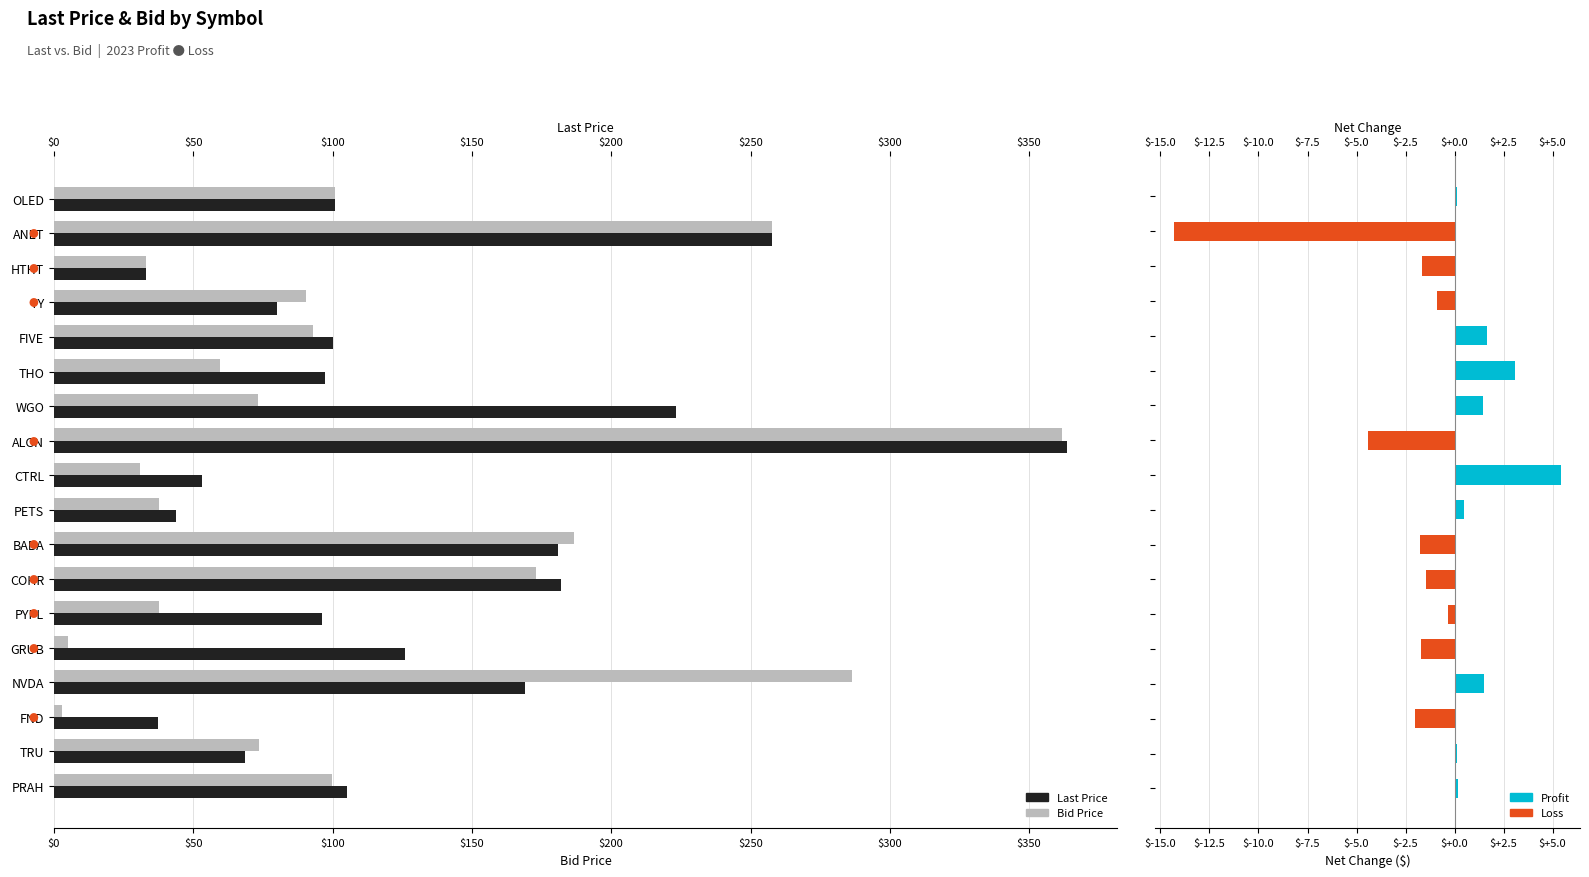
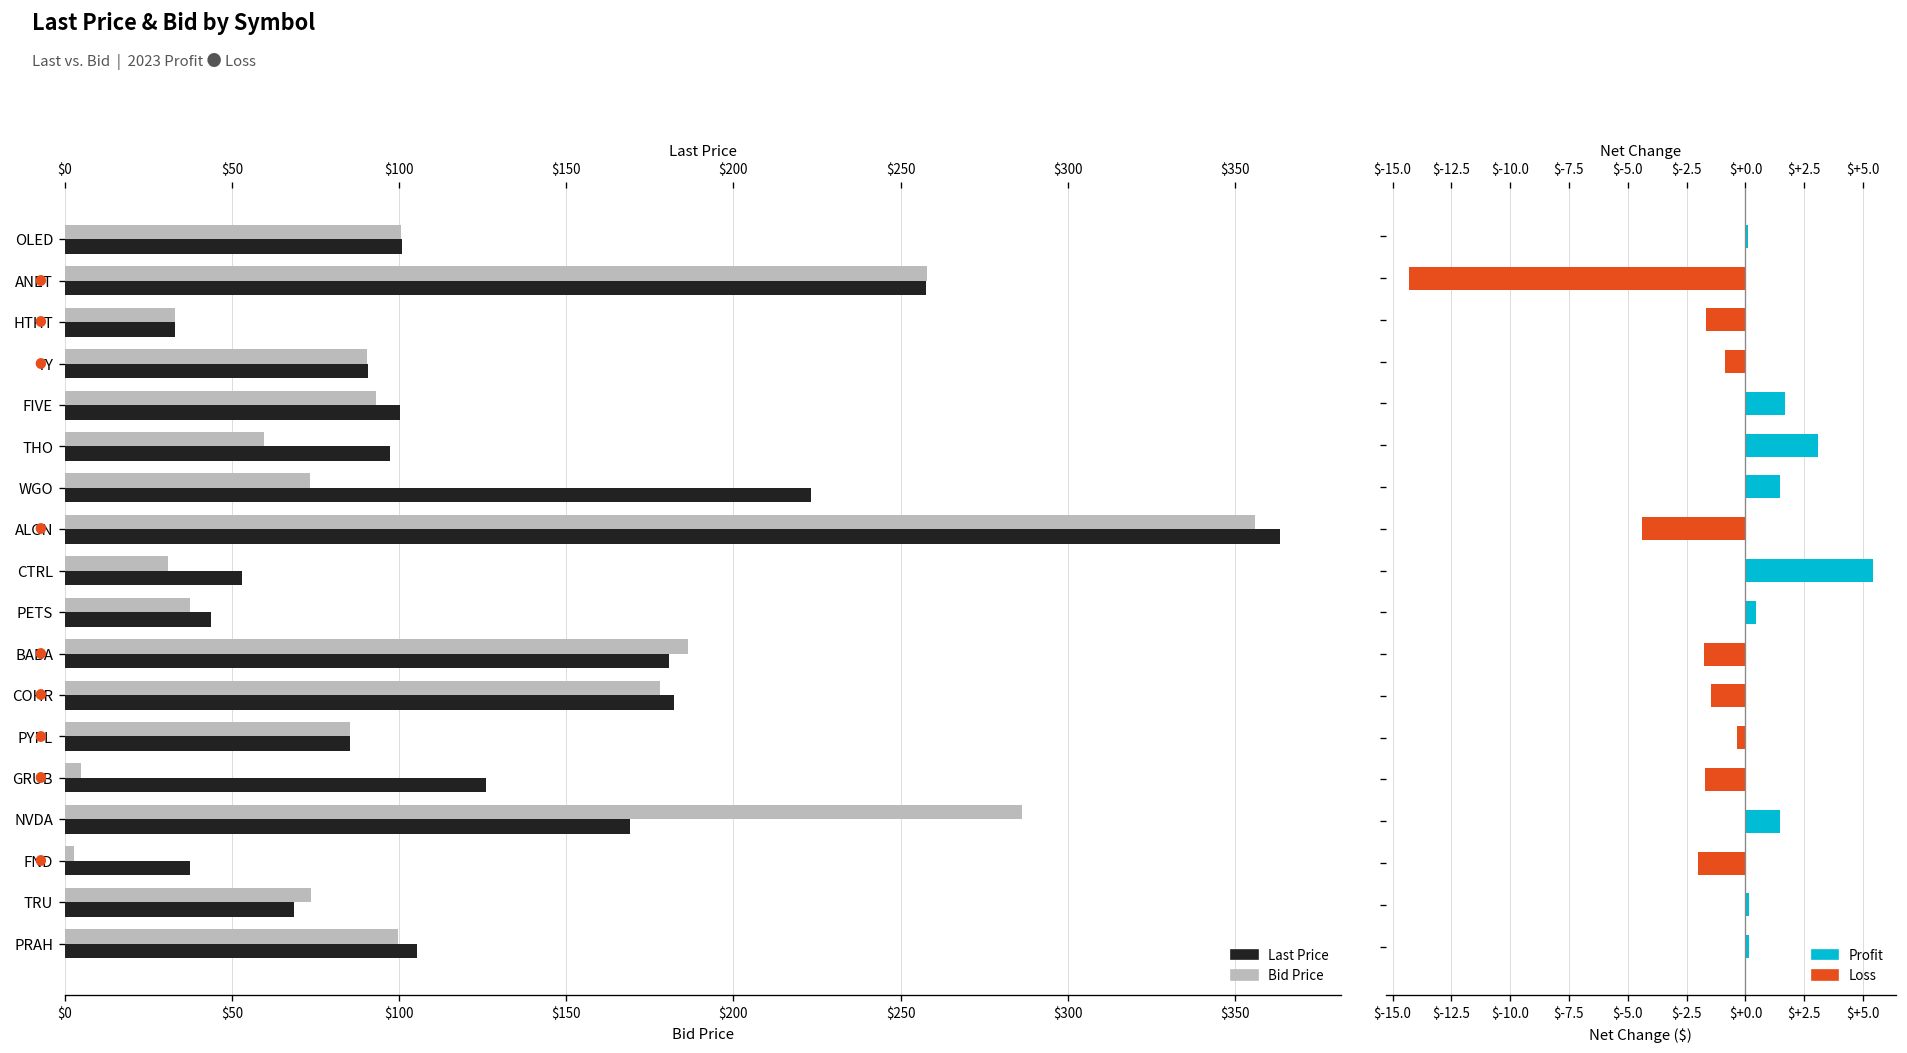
Last Price, Last Price, YY: $80 -> $91
Last Price, Bid Price, ALGN: $362 -> $356
Last Price, Bid Price, COHR: $173 -> $178
Last Price, Bid Price, PYPL: $38 -> $85
Last Price, Last Price, PYPL: $96 -> $85
